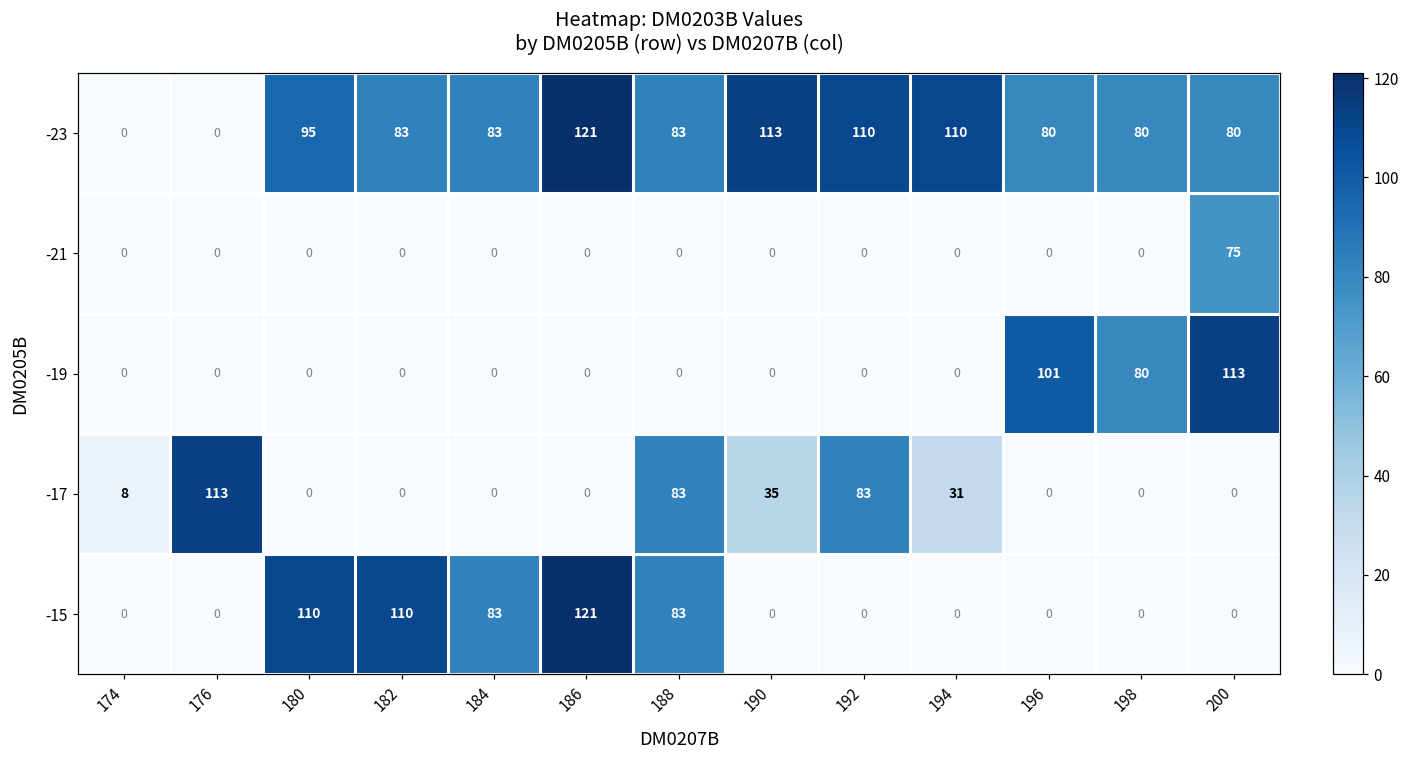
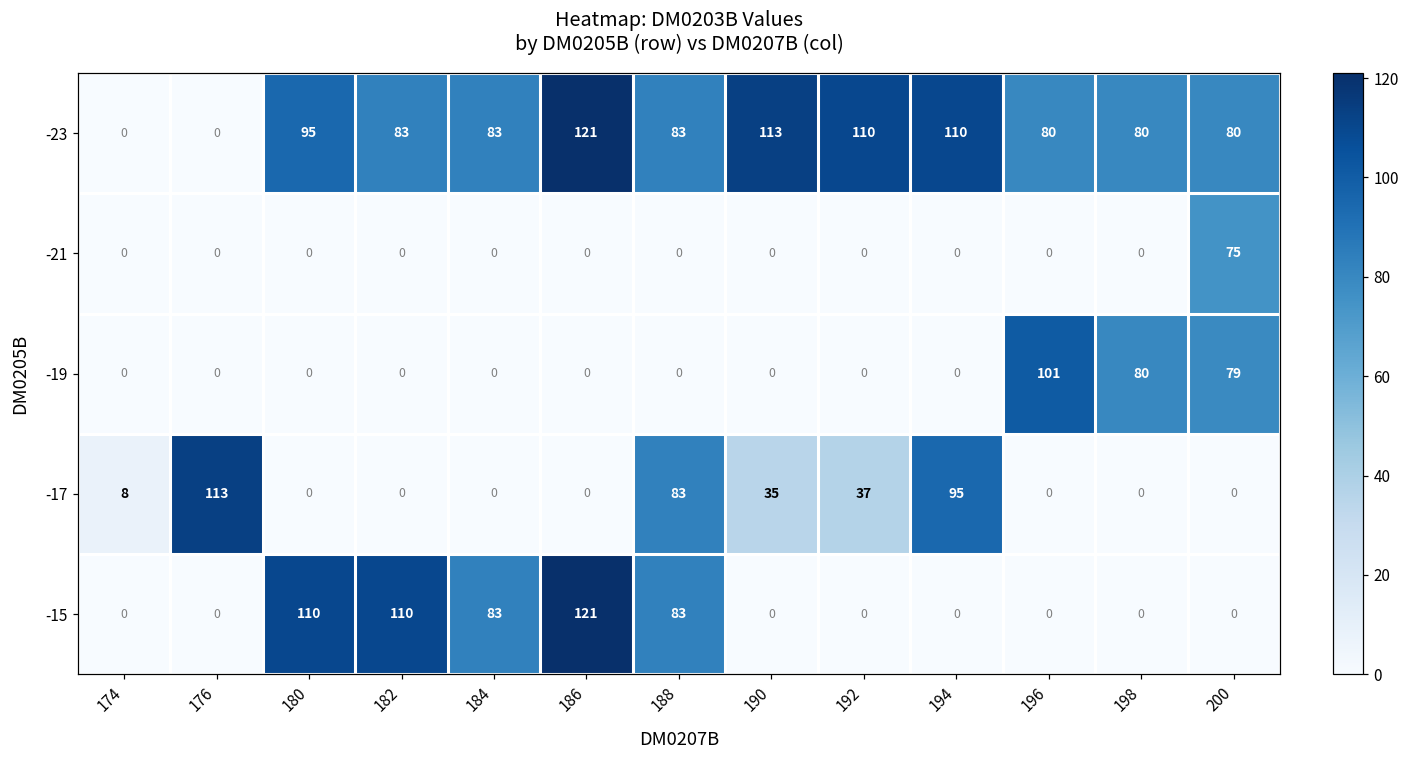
-19, 200: 113 -> 79
-17, 192: 83 -> 37
-17, 194: 31 -> 95
